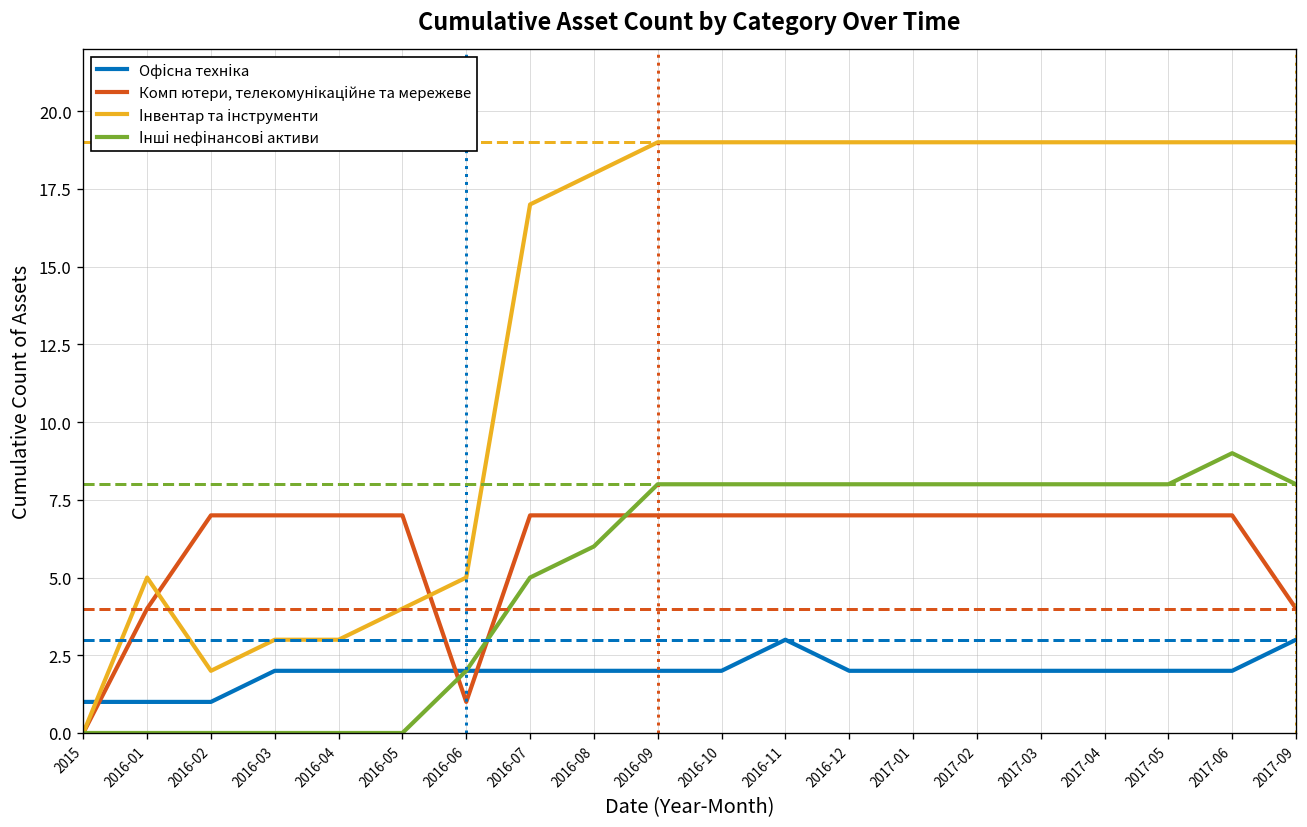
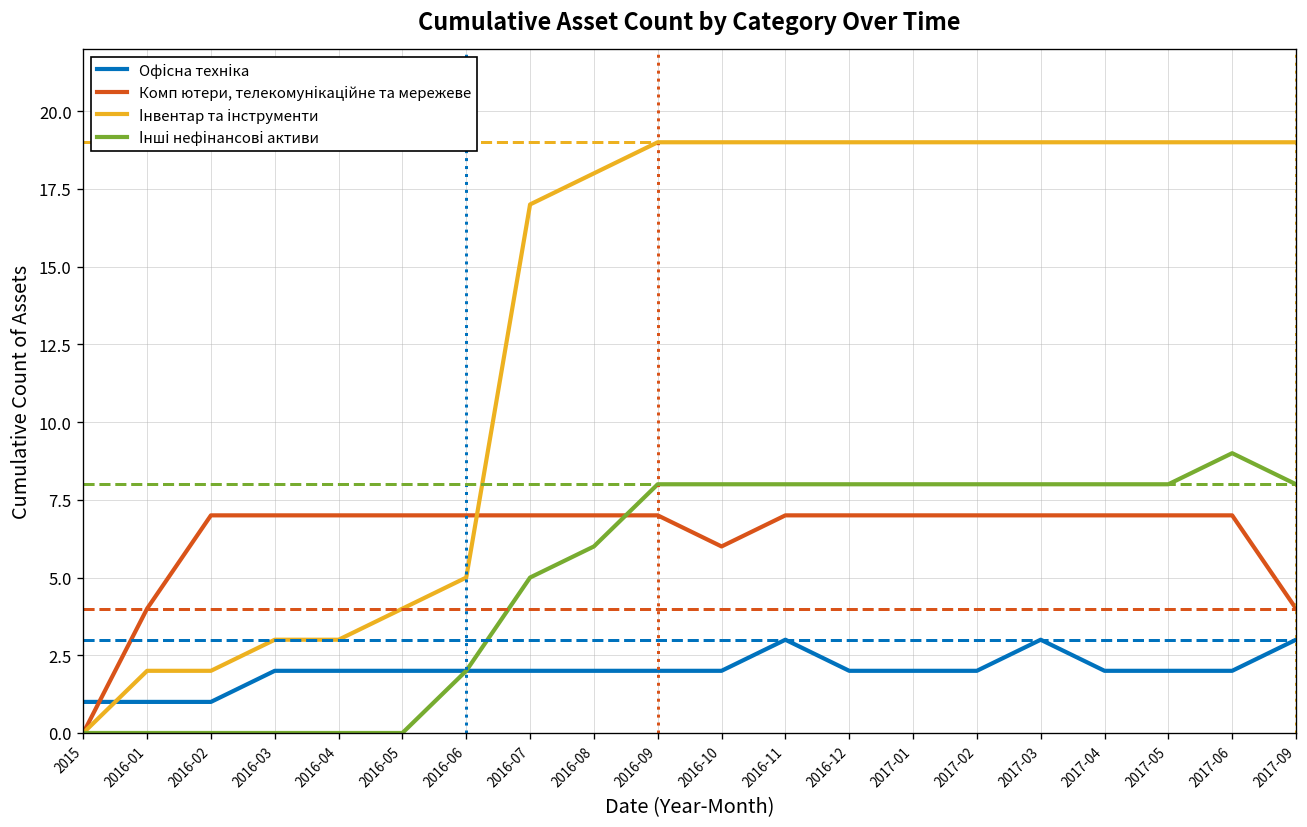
Інвентар та інструменти, 2016-01: 5 -> 2
Комп ютери, телекомунікаційне та мережеве, 2016-06: 1 -> 7
Комп ютери, телекомунікаційне та мережеве, 2016-10: 7 -> 6
Офісна техніка, 2017-03: 2 -> 3
